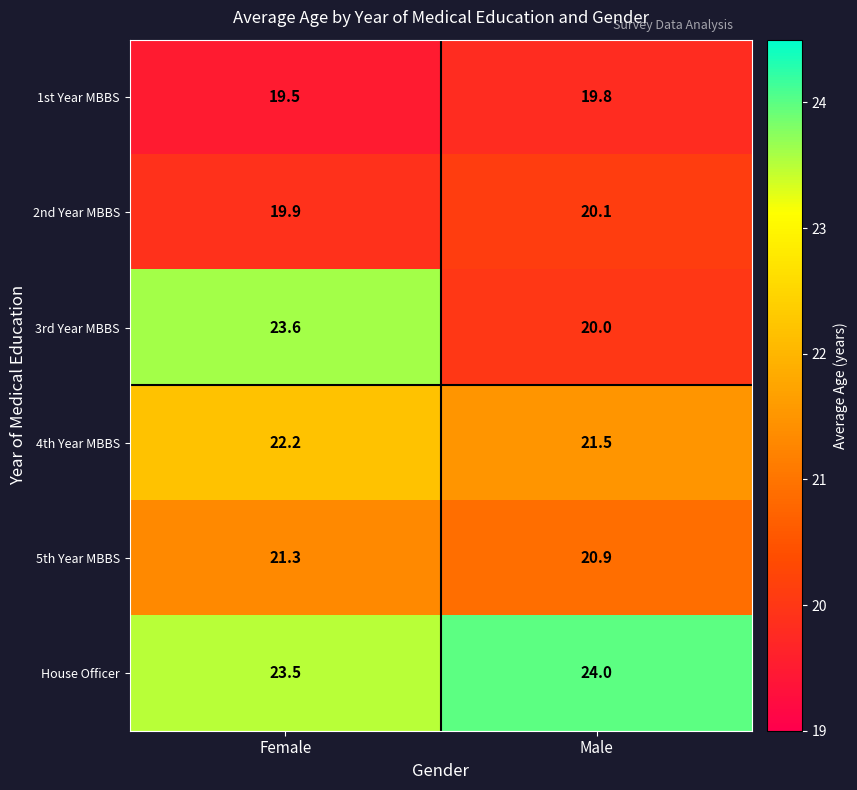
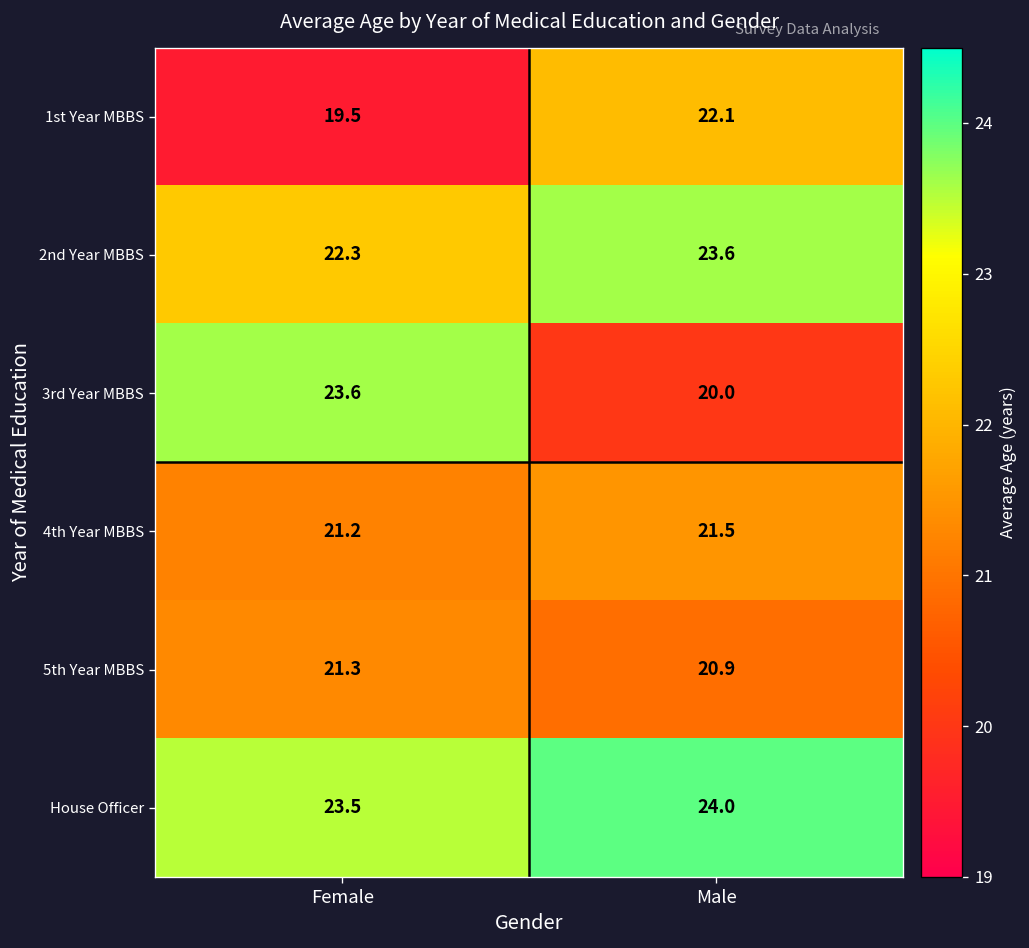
1st Year MBBS, Male: 19.8 -> 22.1
2nd Year MBBS, Female: 19.9 -> 22.3
2nd Year MBBS, Male: 20.1 -> 23.6
4th Year MBBS, Female: 22.2 -> 21.2
